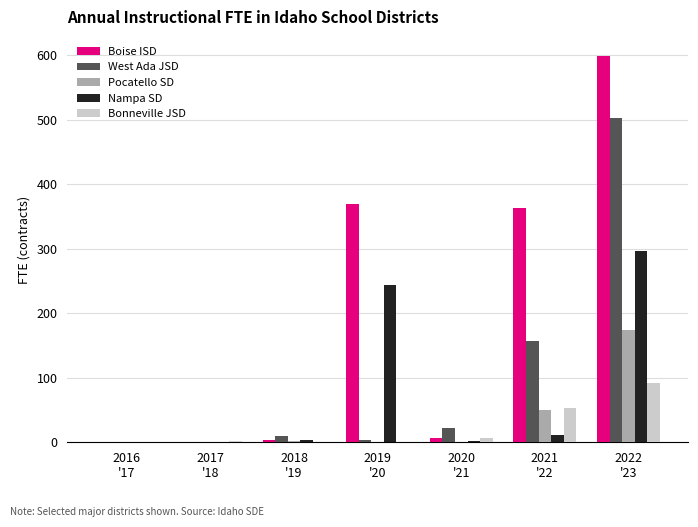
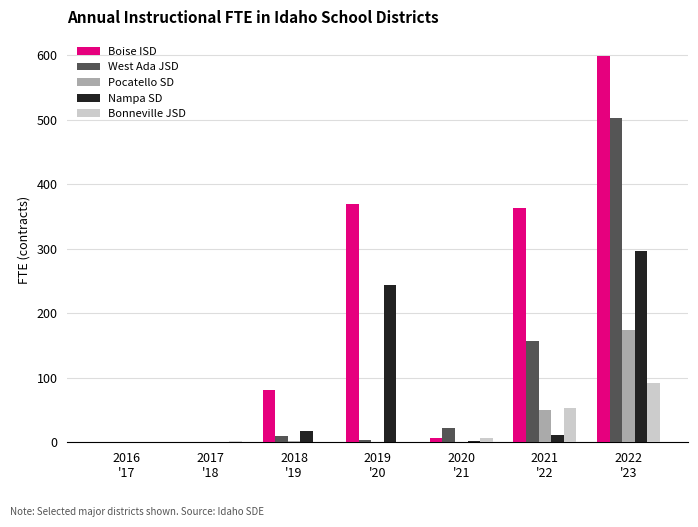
Boise ISD, 2018 '19: 0 -> 80
Nampa SD, 2018 '19: 0 -> 20
